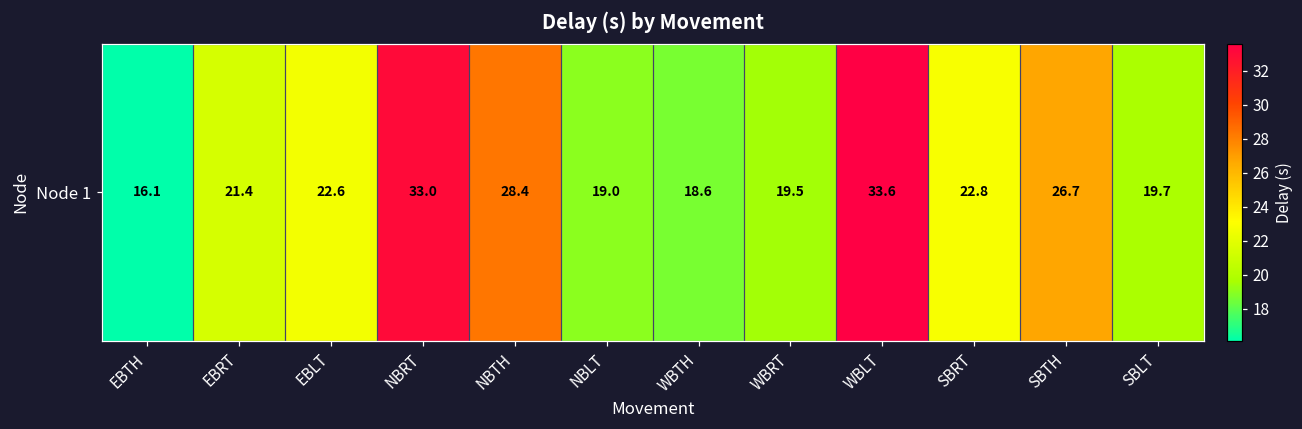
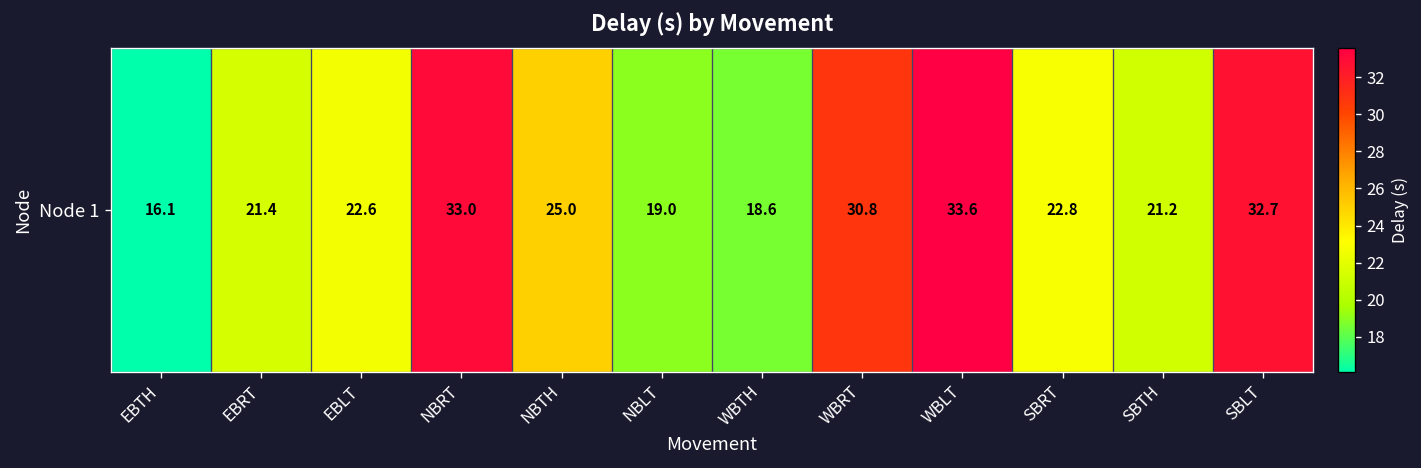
Node 1, NBTH: 28.4 -> 25.0
Node 1, WBRT: 19.5 -> 30.8
Node 1, SBTH: 26.7 -> 21.2
Node 1, SBLT: 19.7 -> 32.7
